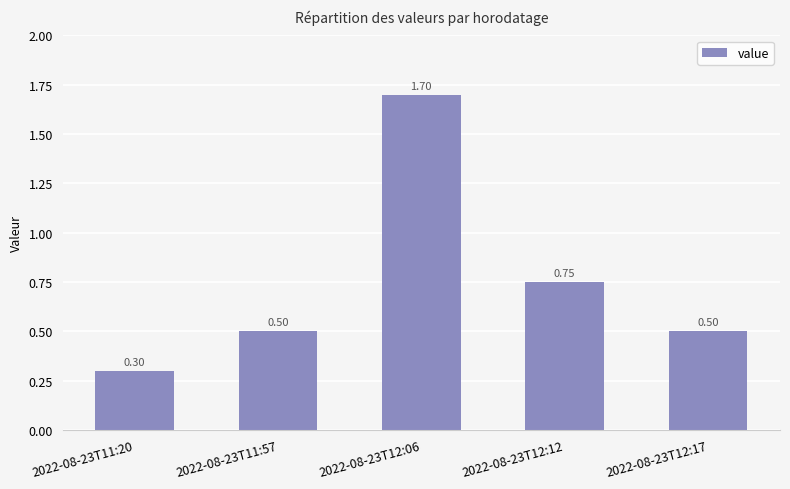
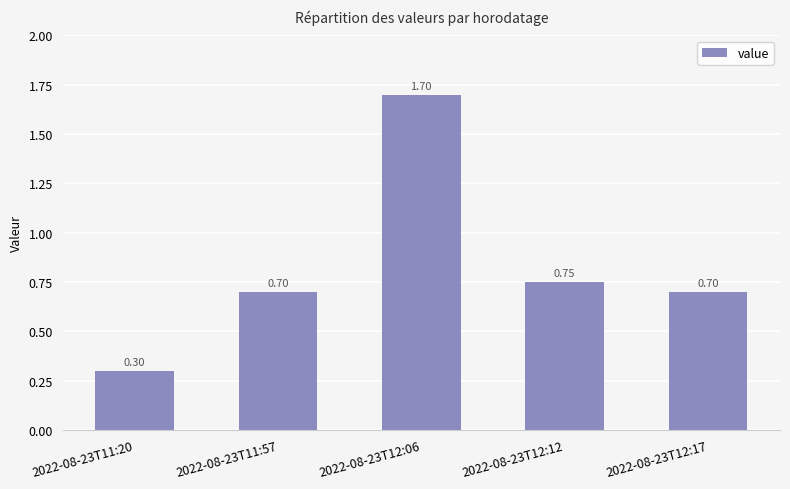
2022-08-23T11:57: 0.50 -> 0.70
2022-08-23T12:17: 0.50 -> 0.70
